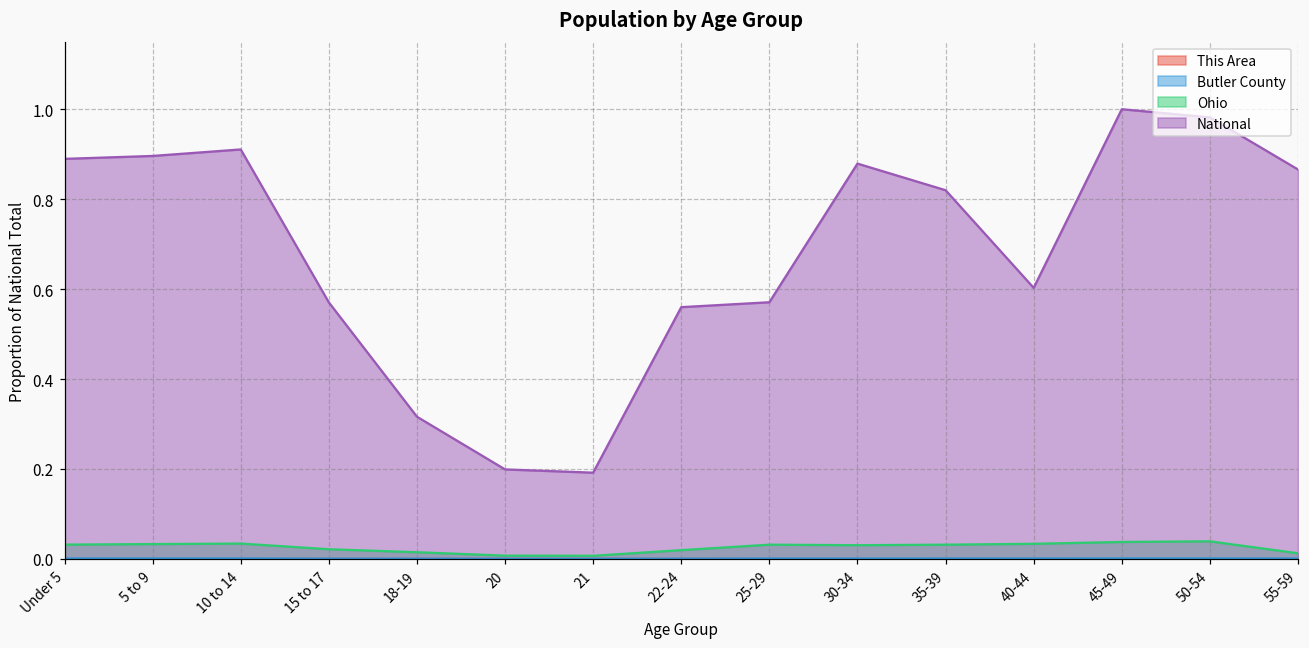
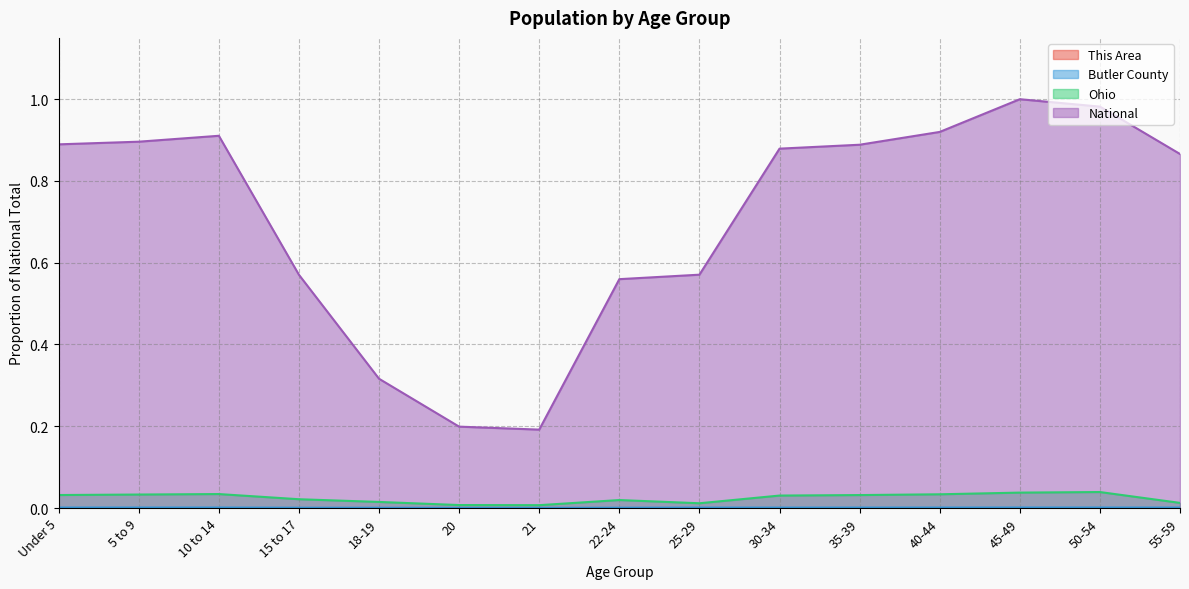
Ohio, 25-29: 0.03 -> 0.01
National, 35-39: 0.82 -> 0.89
National, 40-44: 0.60 -> 0.92
